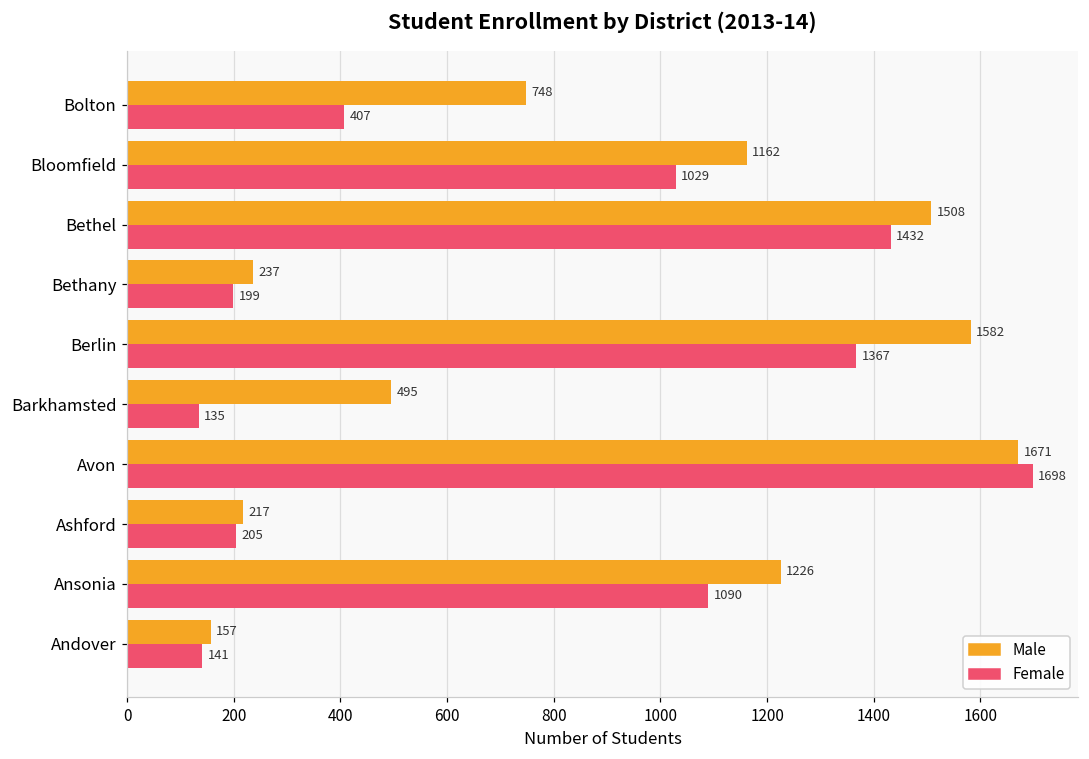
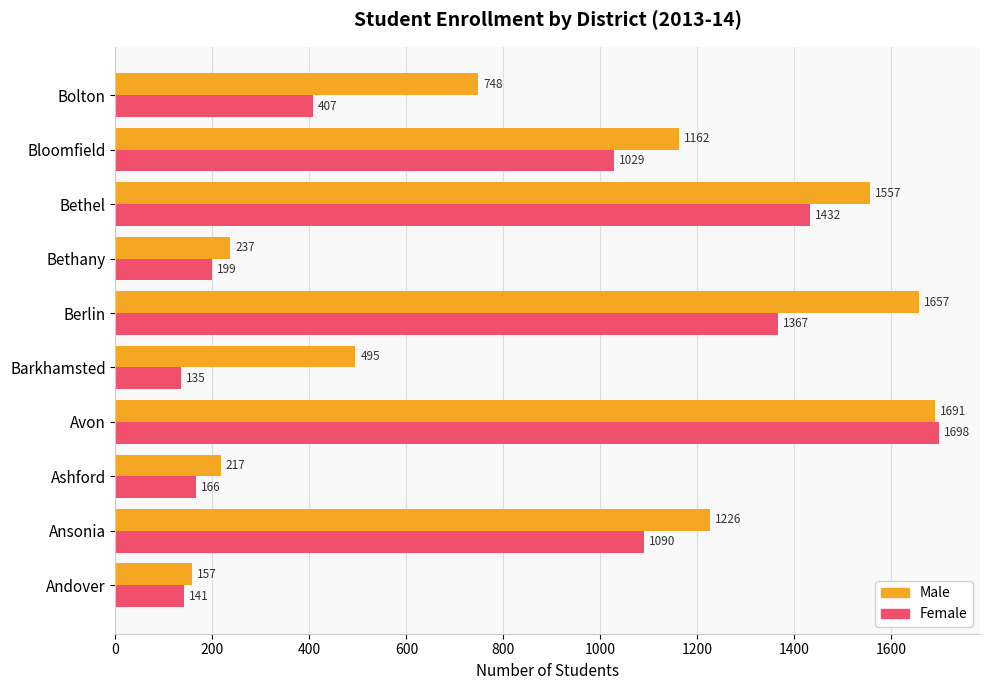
Male, Bethel: 1508 -> 1557
Male, Berlin: 1582 -> 1657
Male, Avon: 1671 -> 1691
Female, Ashford: 205 -> 166
